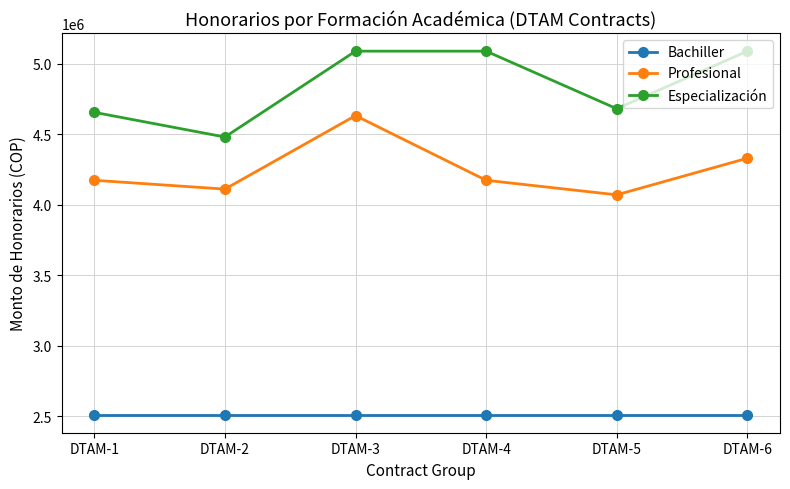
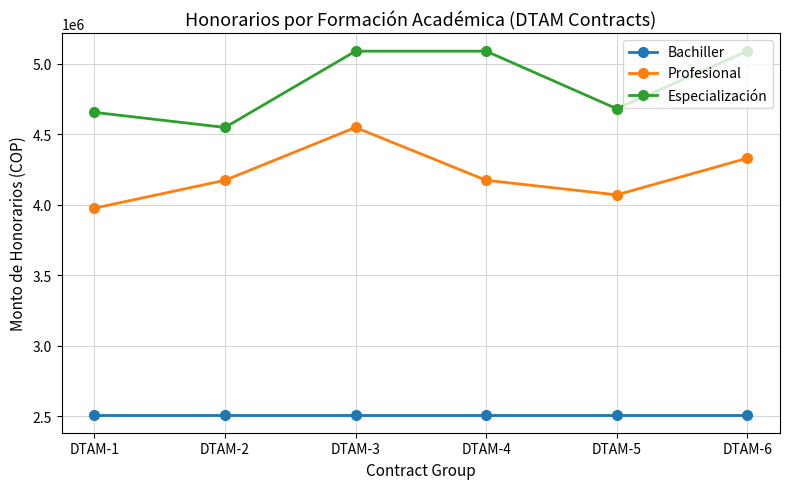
Profesional, DTAM-1: 4170000 -> 3970000
Profesional, DTAM-2: 4110000 -> 4170000
Especialización, DTAM-2: 4480000 -> 4550000
Profesional, DTAM-3: 4630000 -> 4550000
